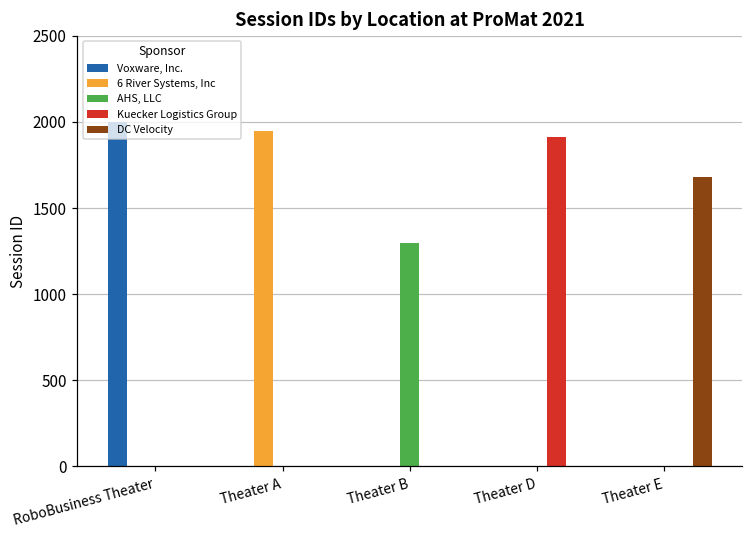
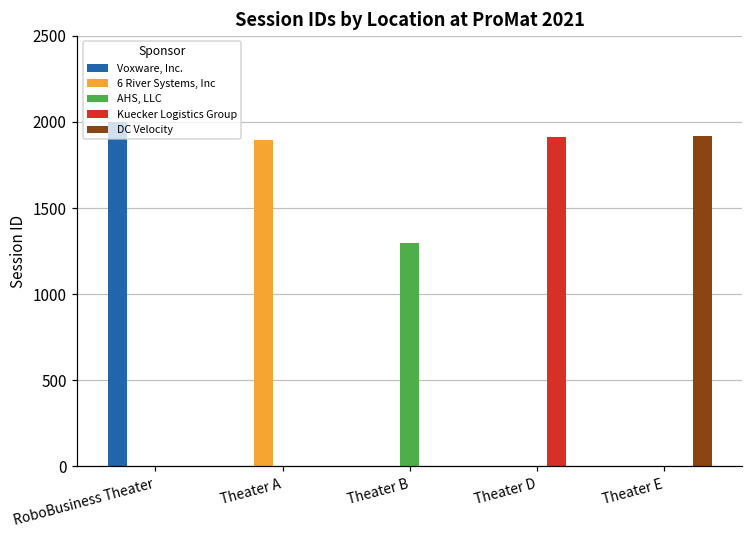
6 River Systems, Inc, Theater A: 1950 -> 1900
DC Velocity, Theater E: 1680 -> 1920
